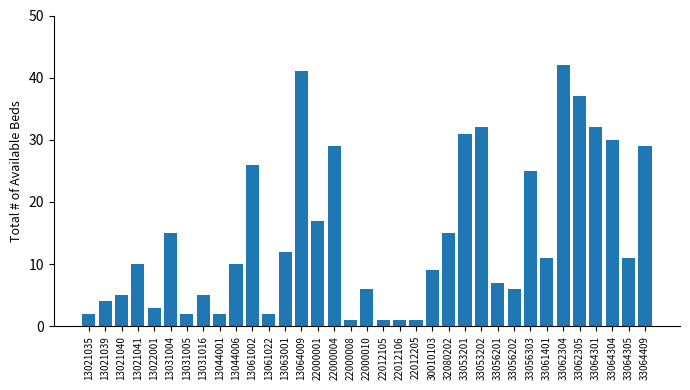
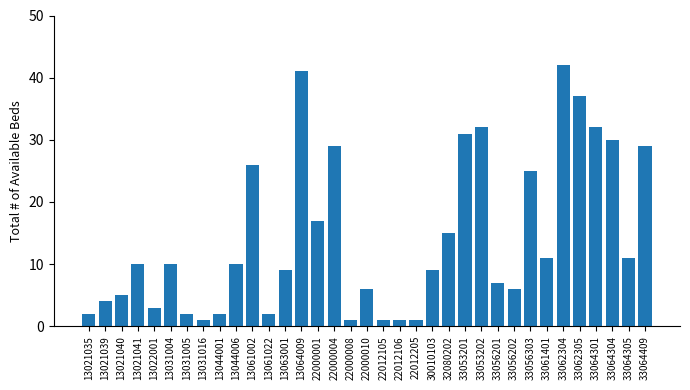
13031004: 15 -> 10
13031016: 5 -> 1
13063001: 12 -> 9
